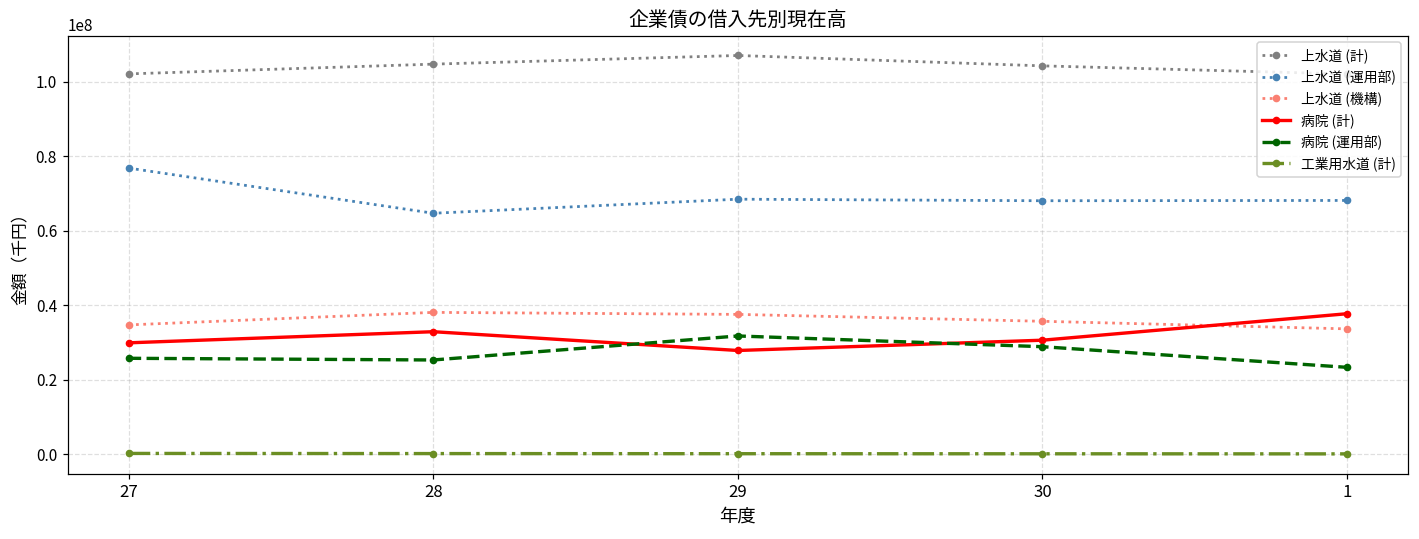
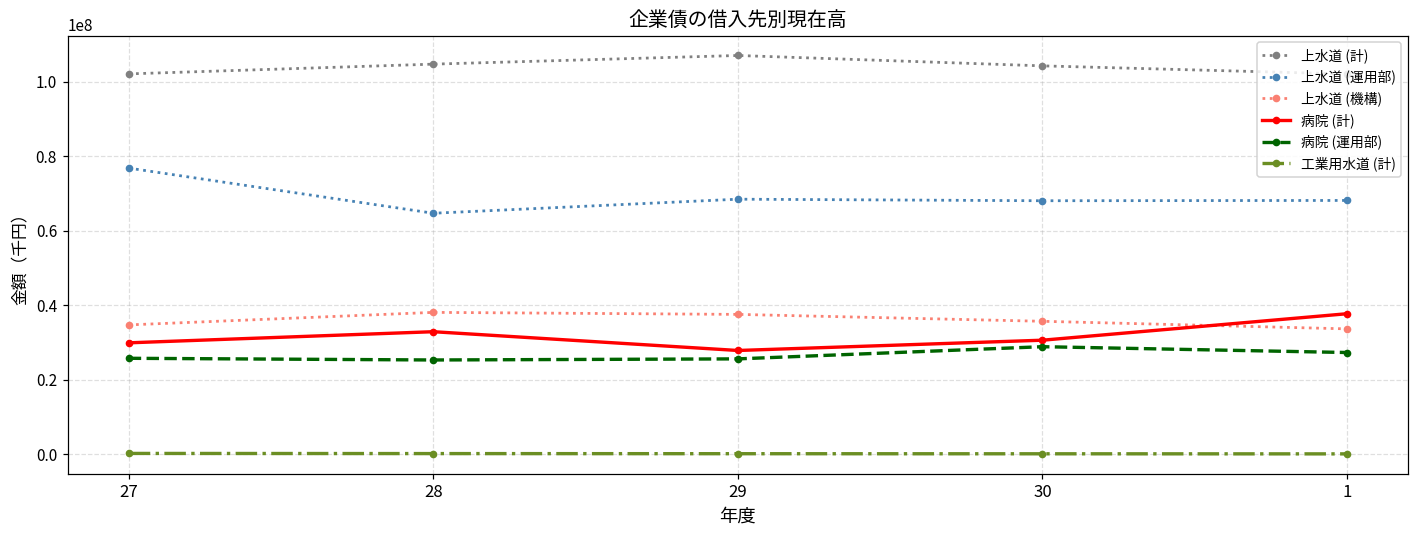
病院 (運用部), 29: 32000000 -> 26000000
病院 (運用部), 1: 23000000 -> 27000000
